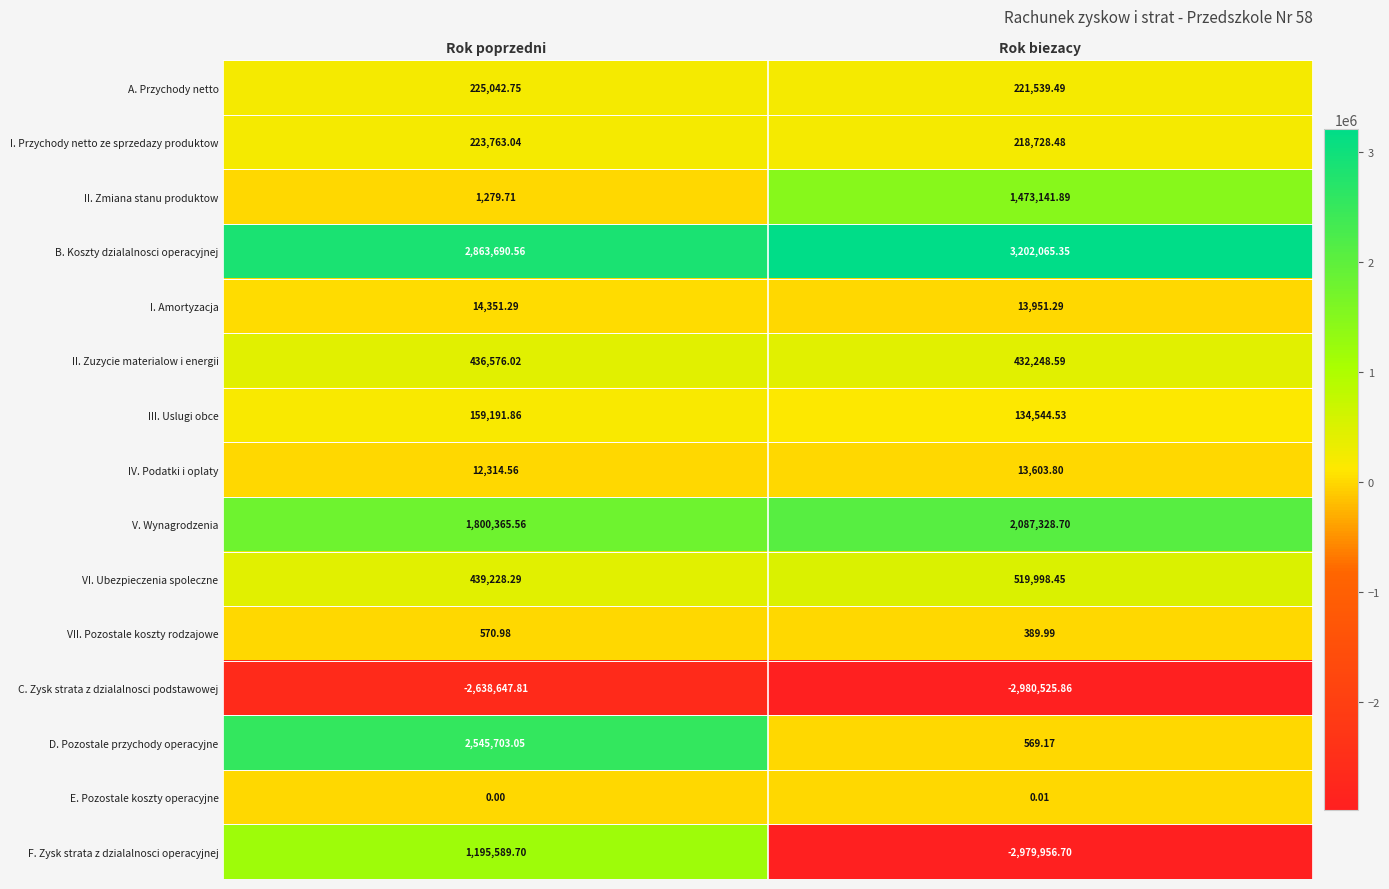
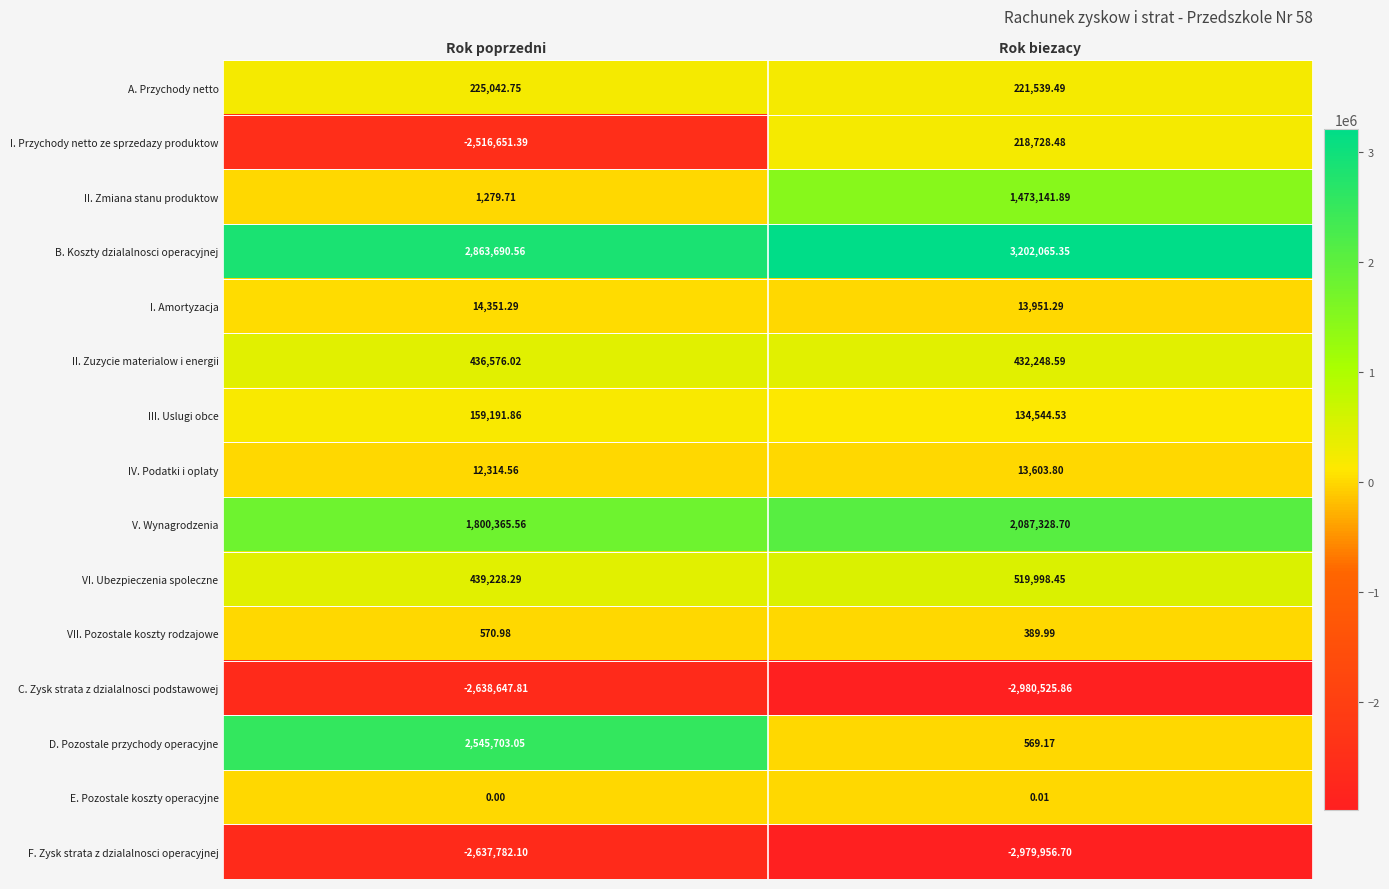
I. Przychody netto ze sprzedazy produktow, Rok poprzedni: 223,763.04 -> -2,516,651.39
F. Zysk strata z dzialalnosci operacyjnej, Rok poprzedni: 1,195,589.70 -> -2,637,782.10
